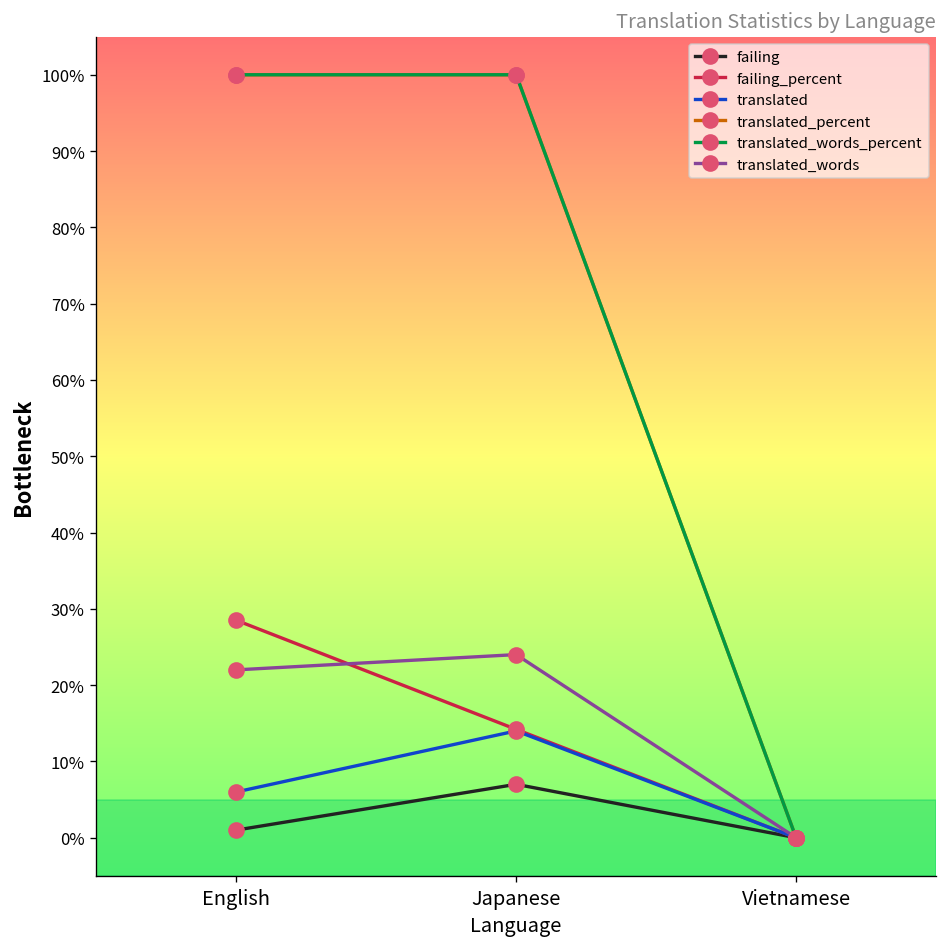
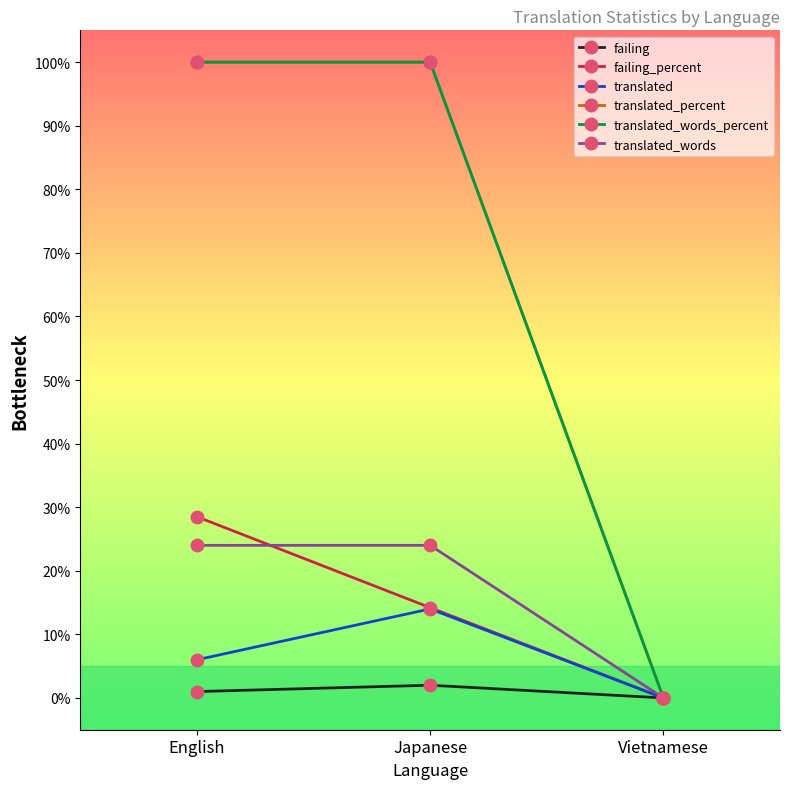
translated_words, English: 22% -> 24%
failing, Japanese: 7% -> 2%
